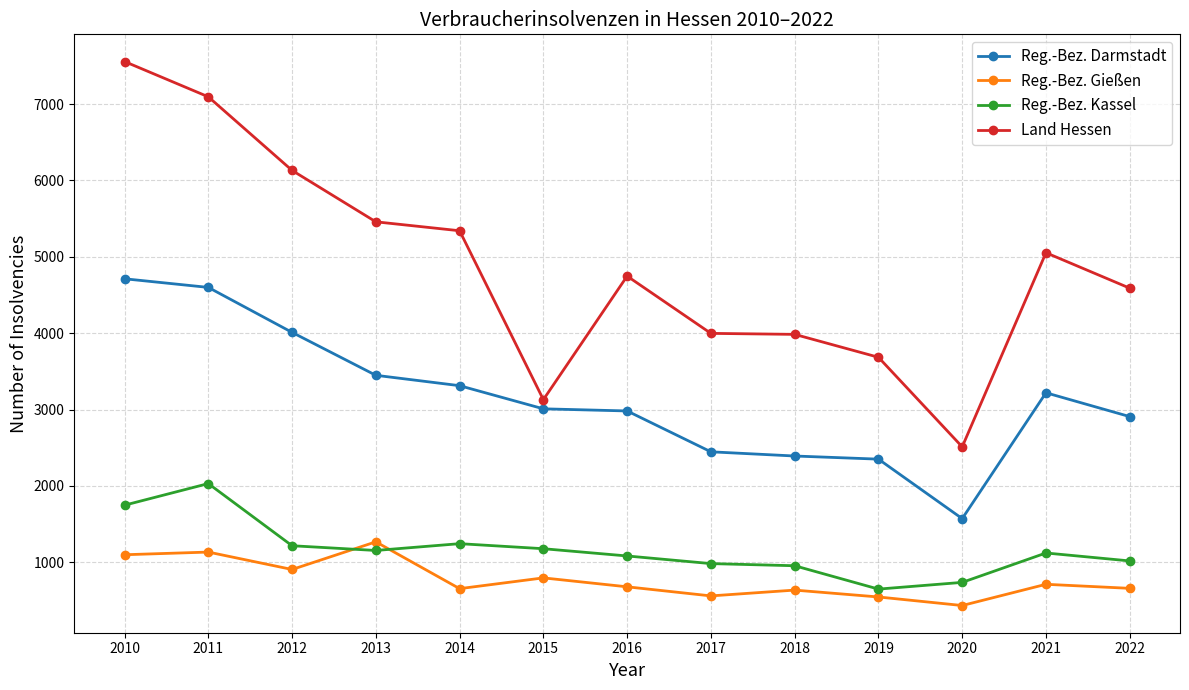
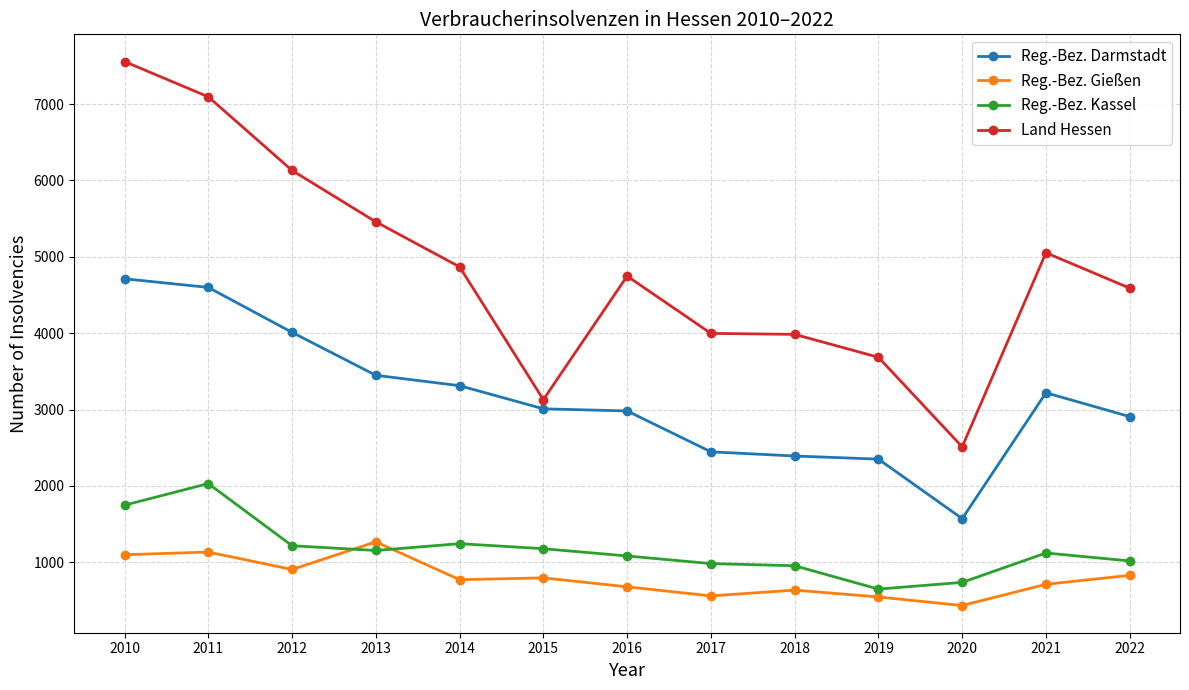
Reg.-Bez. Gießen, 2014: 700 -> 800
Land Hessen, 2014: 5300 -> 4900
Reg.-Bez. Gießen, 2022: 700 -> 800
